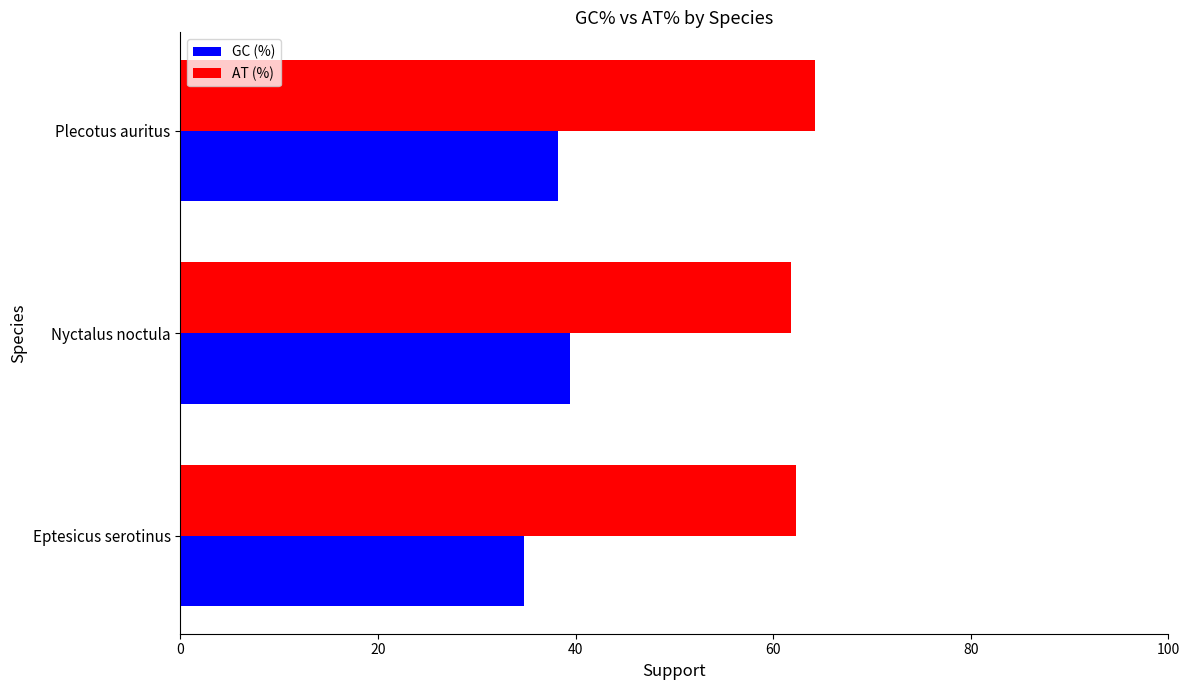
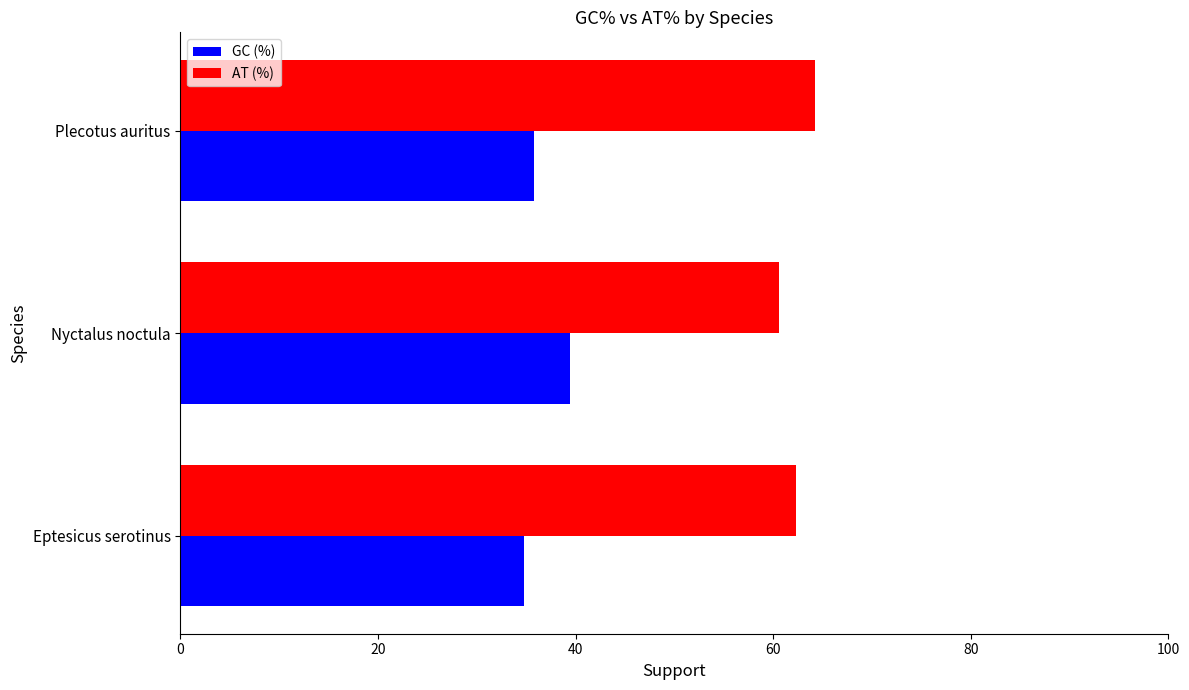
GC (%), Plecotus auritus: 38 -> 36
AT (%), Nyctalus noctula: 62 -> 61
